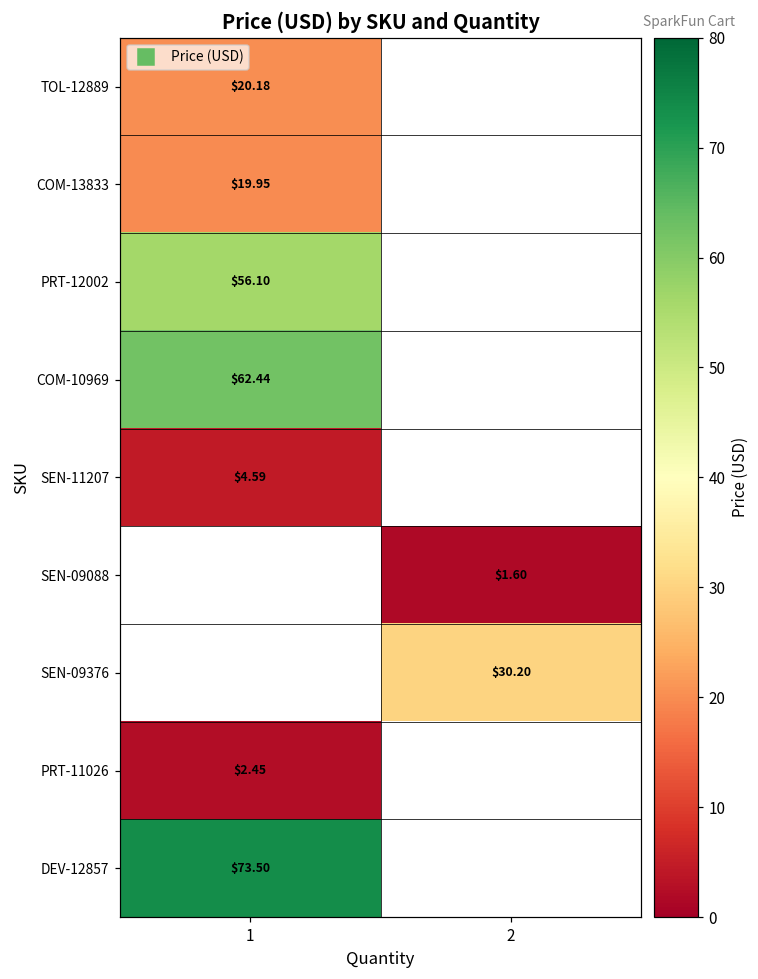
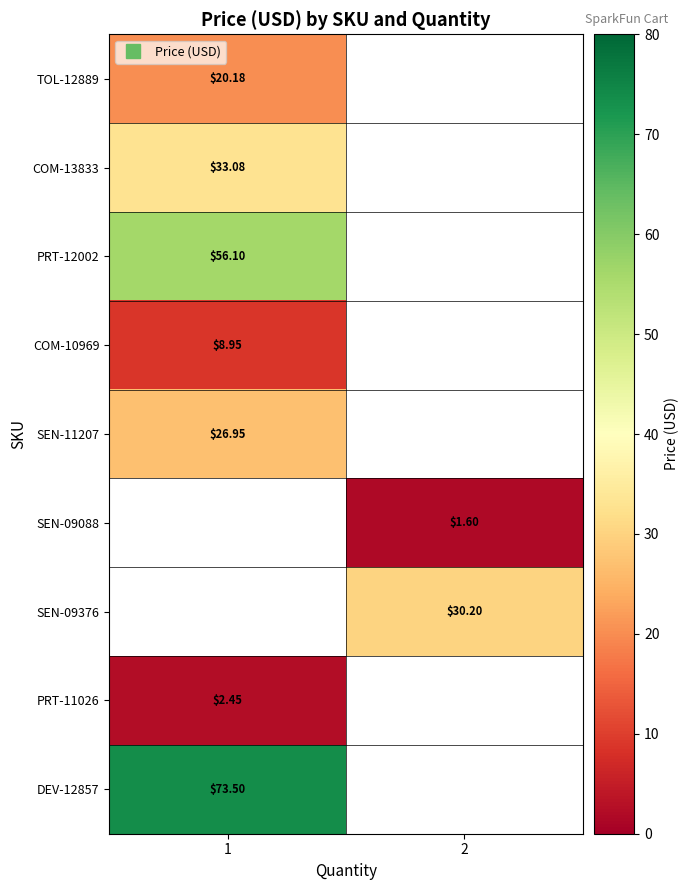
COM-13833, 1: $19.95 -> $33.08
COM-10969, 1: $62.44 -> $8.95
SEN-11207, 1: $4.59 -> $26.95
